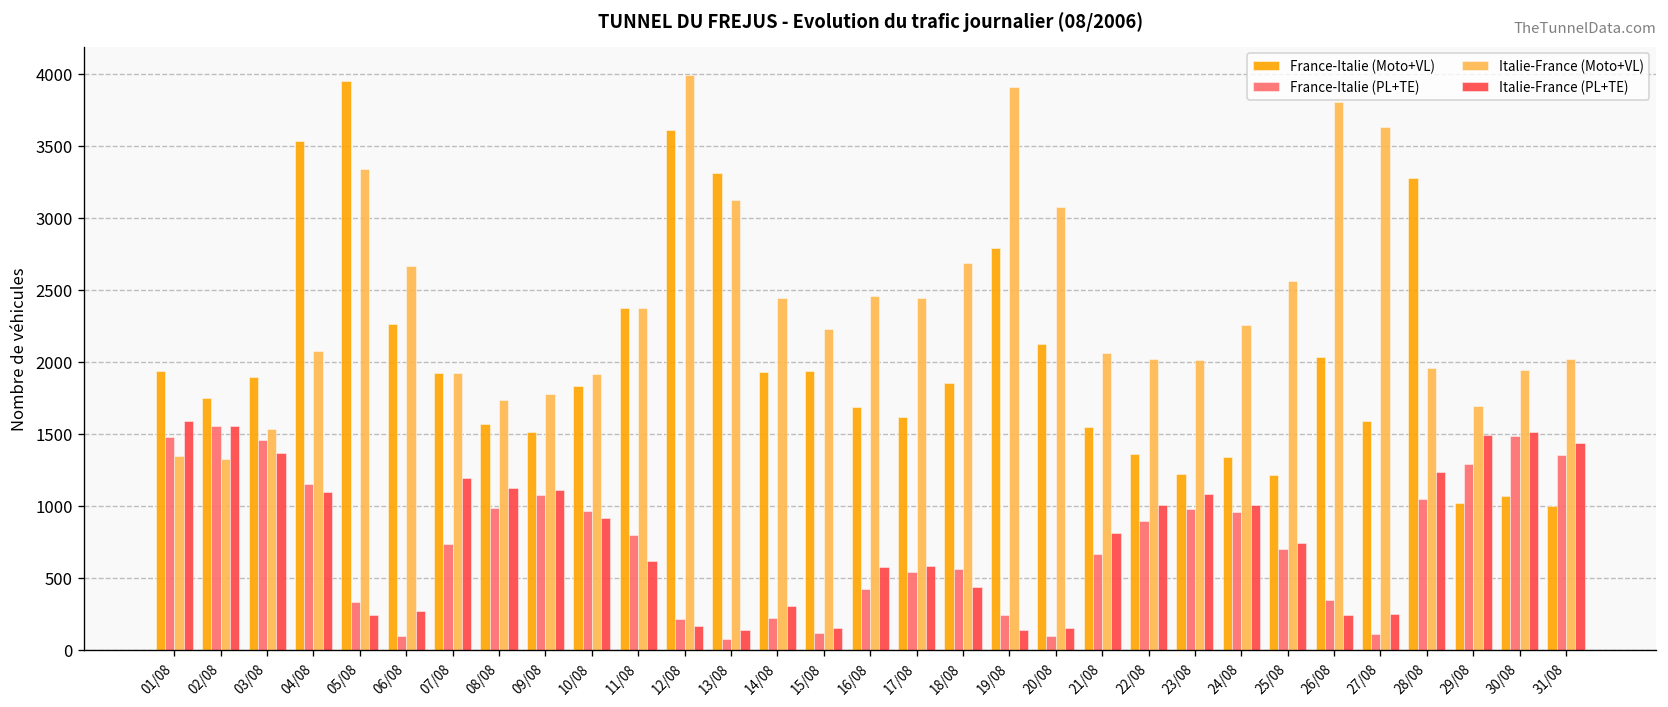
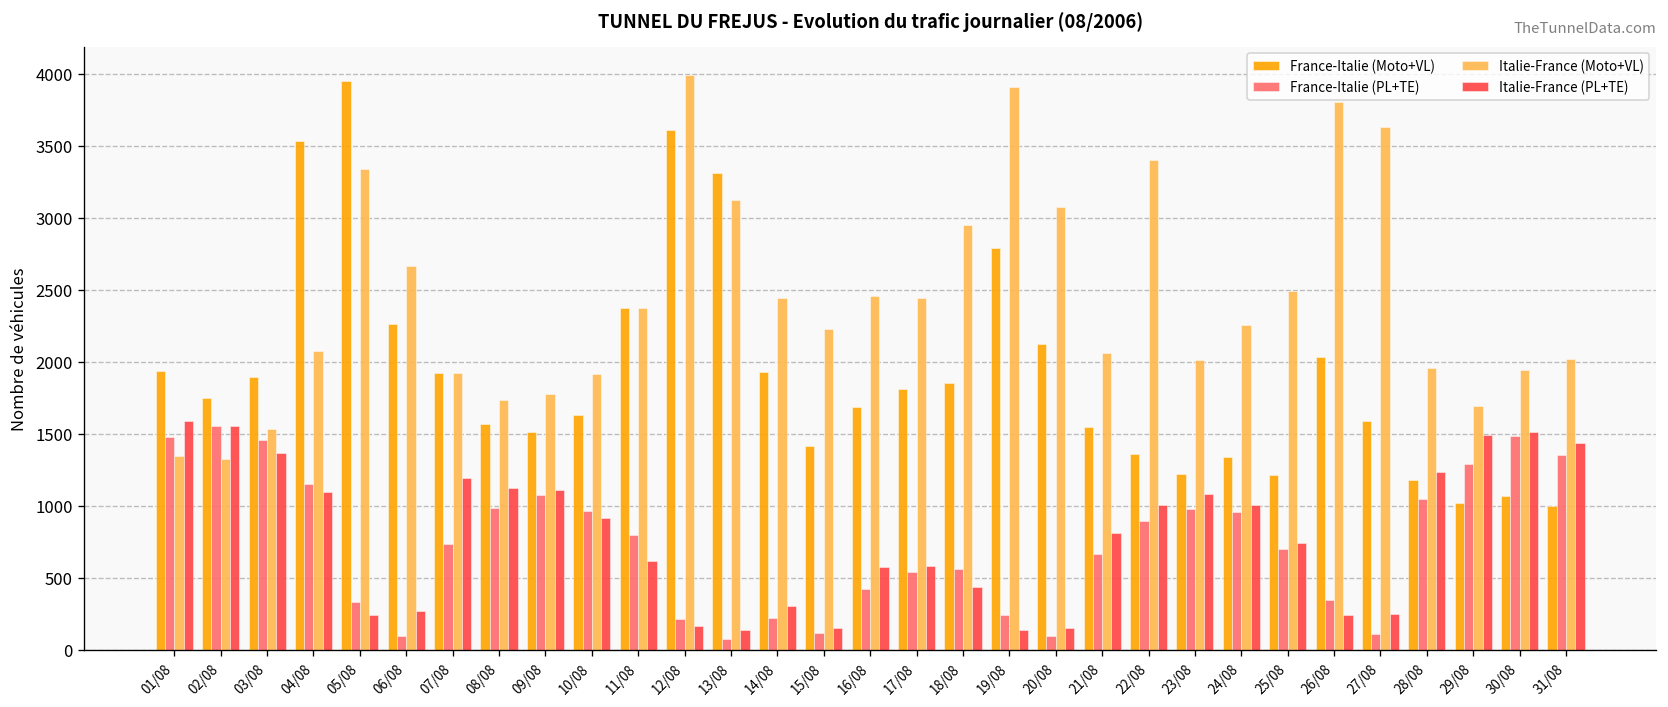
France-Italie (Moto+VL), 10/08: 1830 -> 1630
France-Italie (Moto+VL), 15/08: 1940 -> 1410
France-Italie (Moto+VL), 17/08: 1610 -> 1810
Italie-France (Moto+VL), 18/08: 2690 -> 2950
Italie-France (Moto+VL), 22/08: 2020 -> 3400
Italie-France (Moto+VL), 25/08: 2560 -> 2490
France-Italie (Moto+VL), 28/08: 3280 -> 1180
